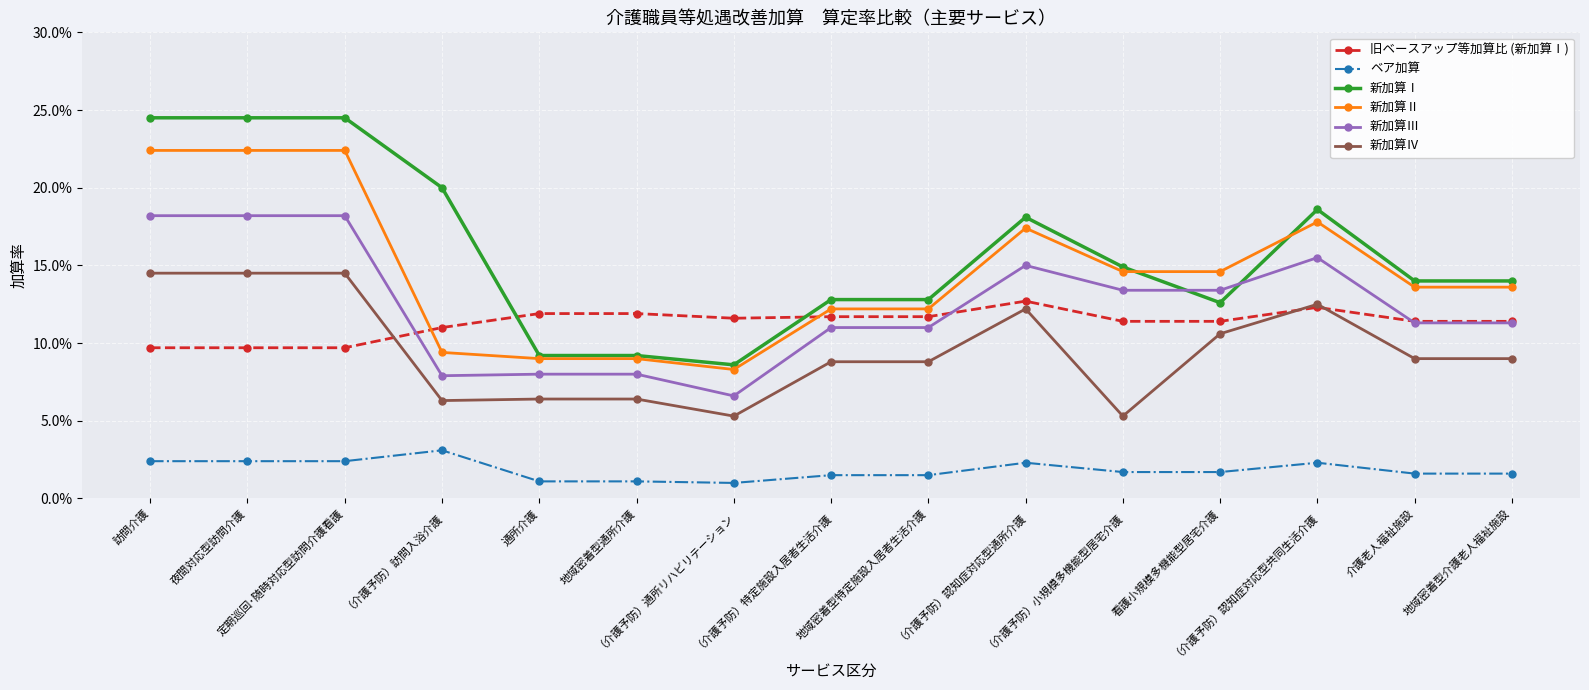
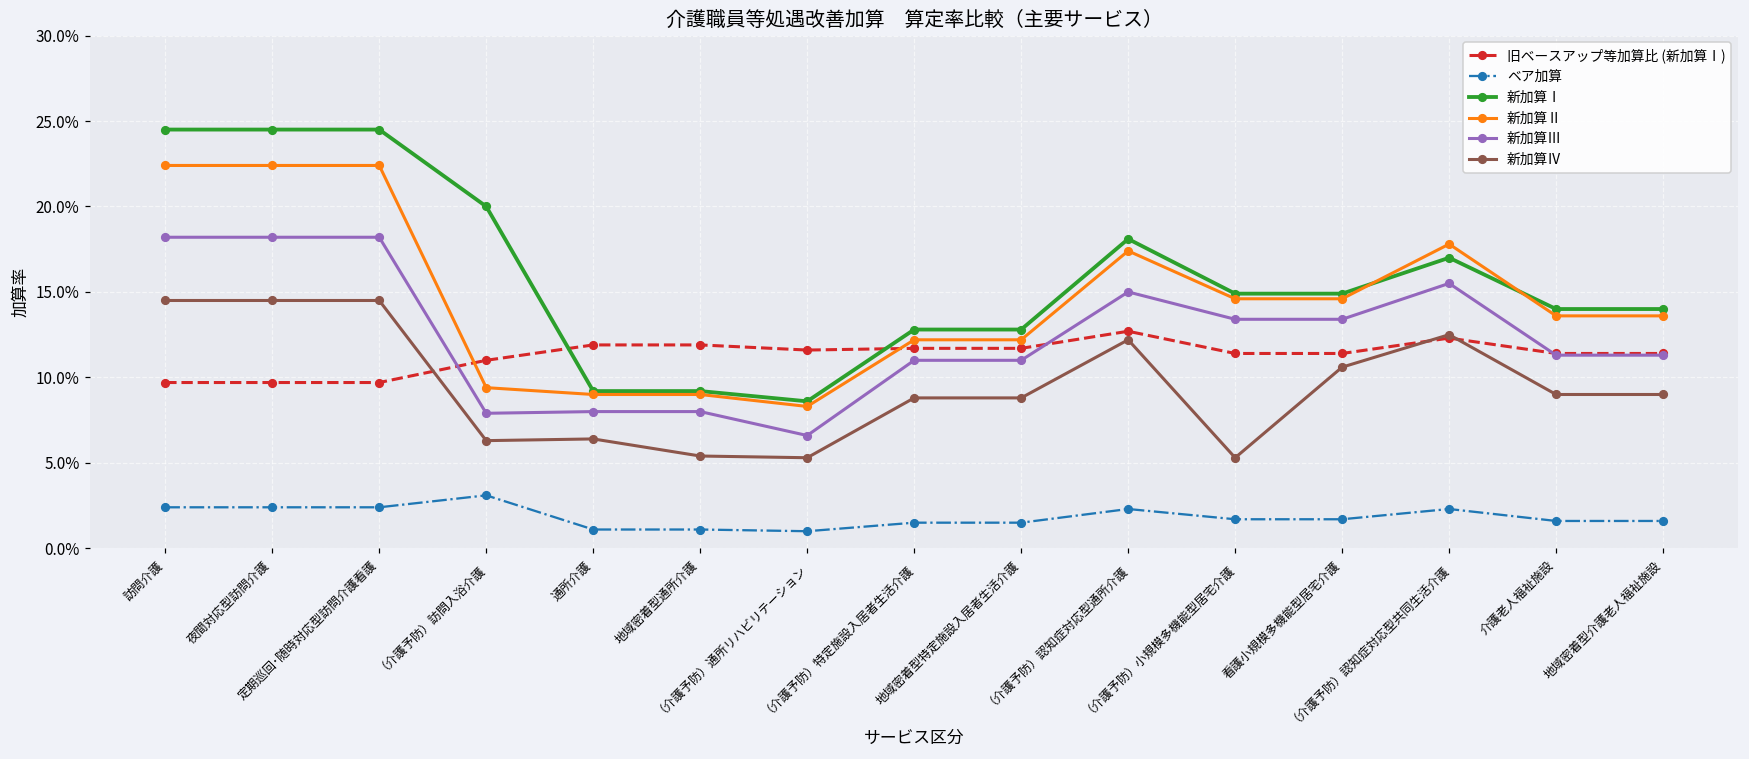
新加算Ⅳ, 地域密着型通所介護: 6.4% -> 5.4%
新加算Ⅰ, 看護小規模多機能型居宅介護: 12.6% -> 14.9%
新加算Ⅰ, （介護予防）認知症対応型共同生活介護: 18.6% -> 17.0%
